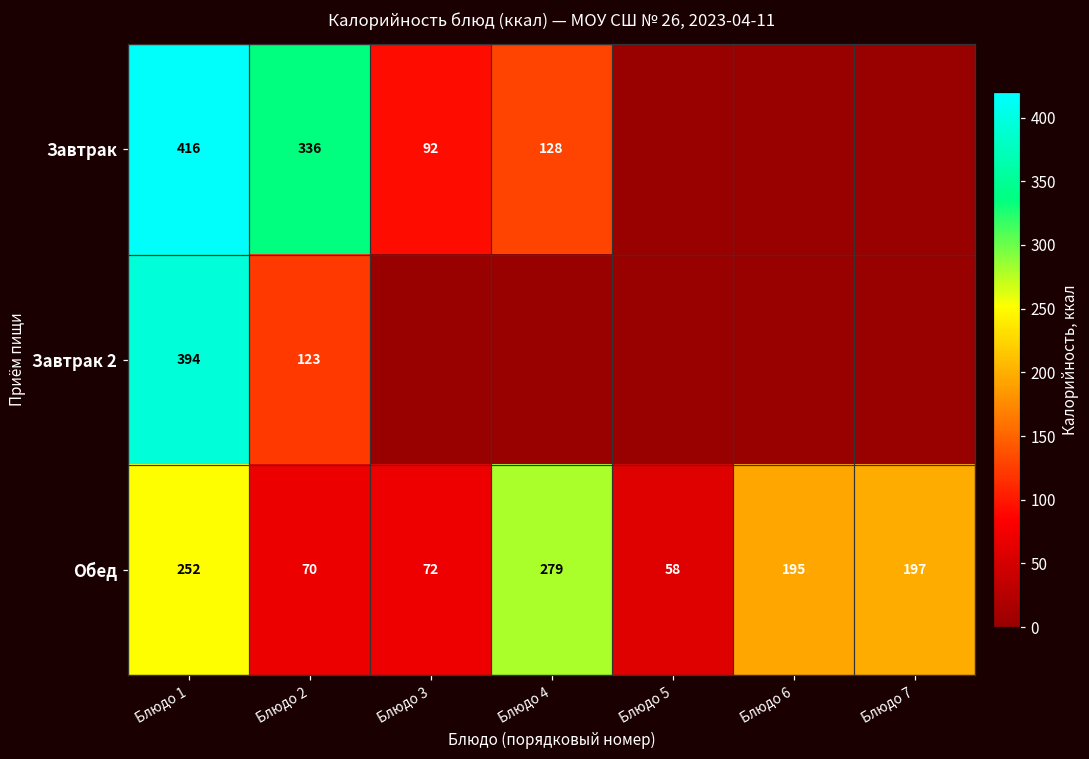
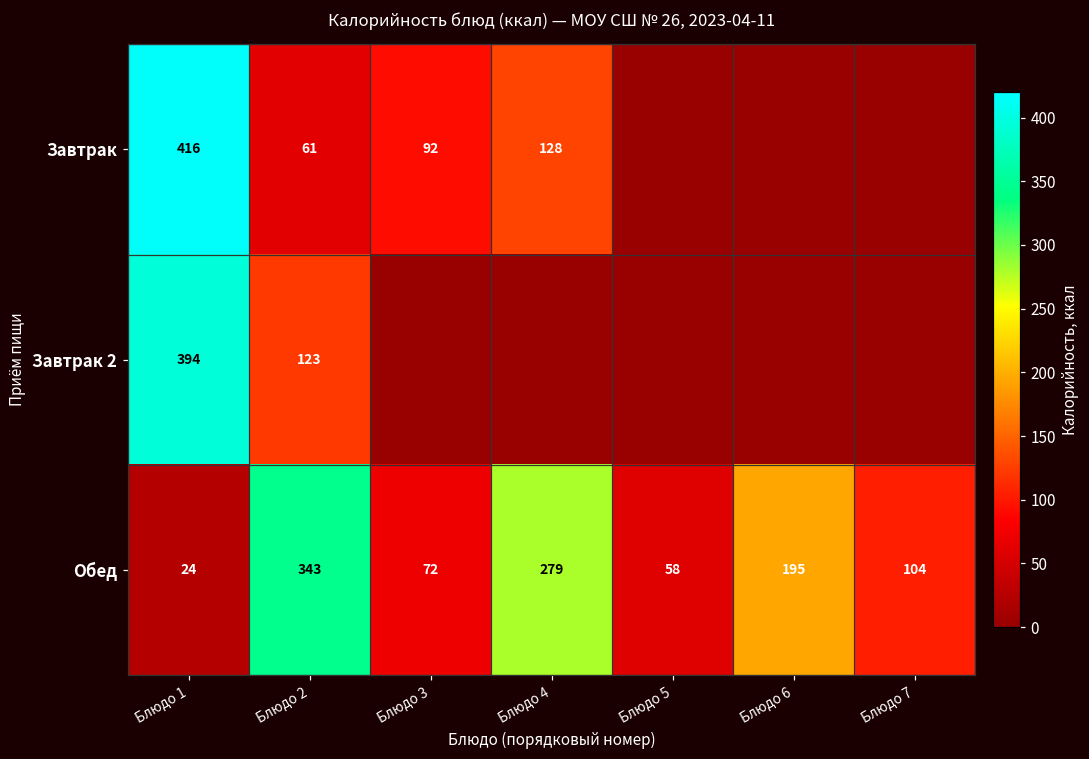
Завтрак, Блюдо 2: 336 -> 61
Обед, Блюдо 1: 252 -> 24
Обед, Блюдо 2: 70 -> 343
Обед, Блюдо 7: 197 -> 104
